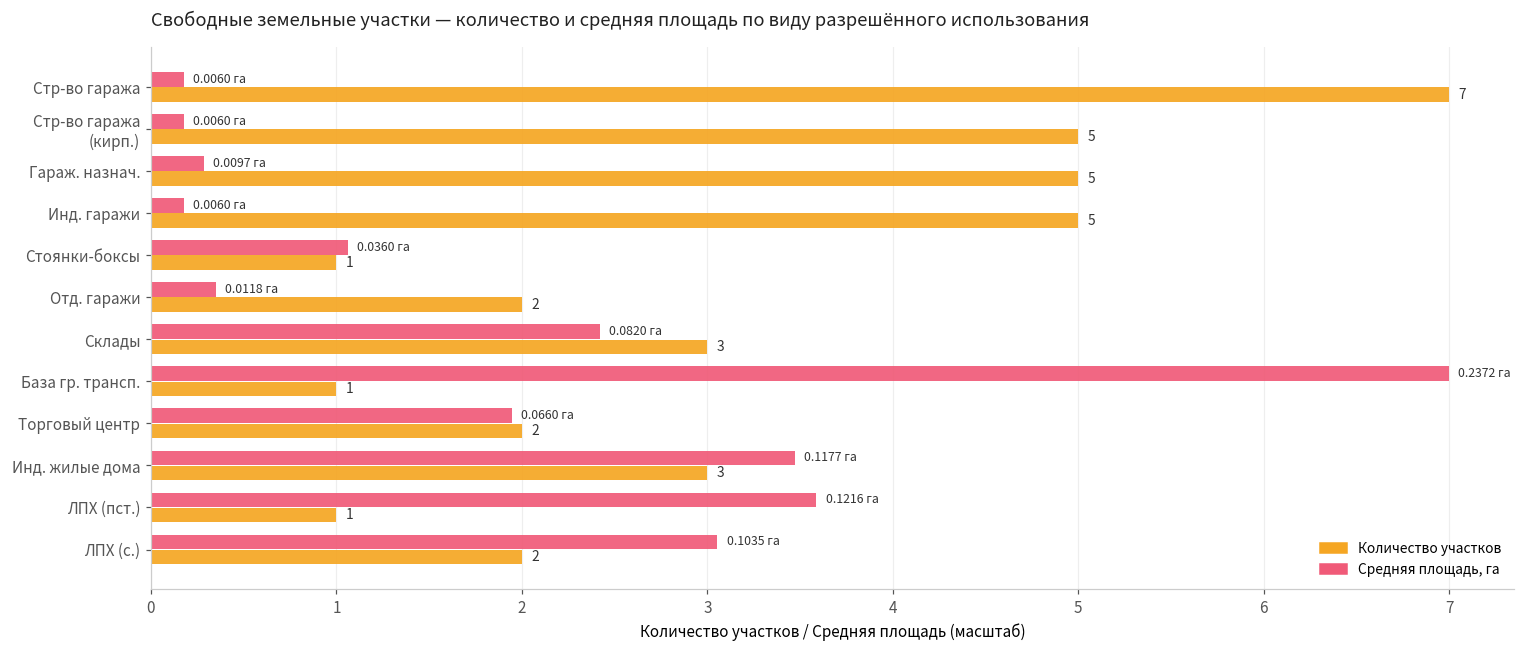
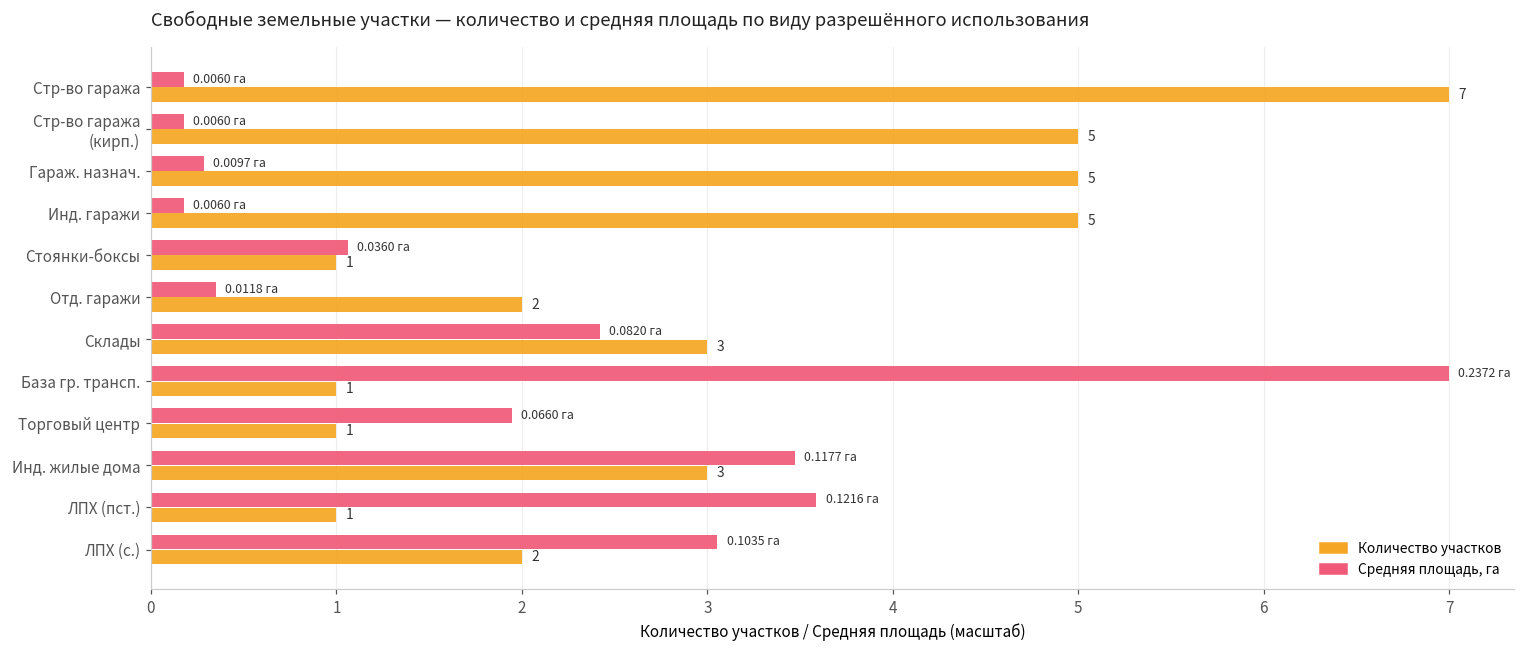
Количество участков, Торговый центр: 2 -> 1
